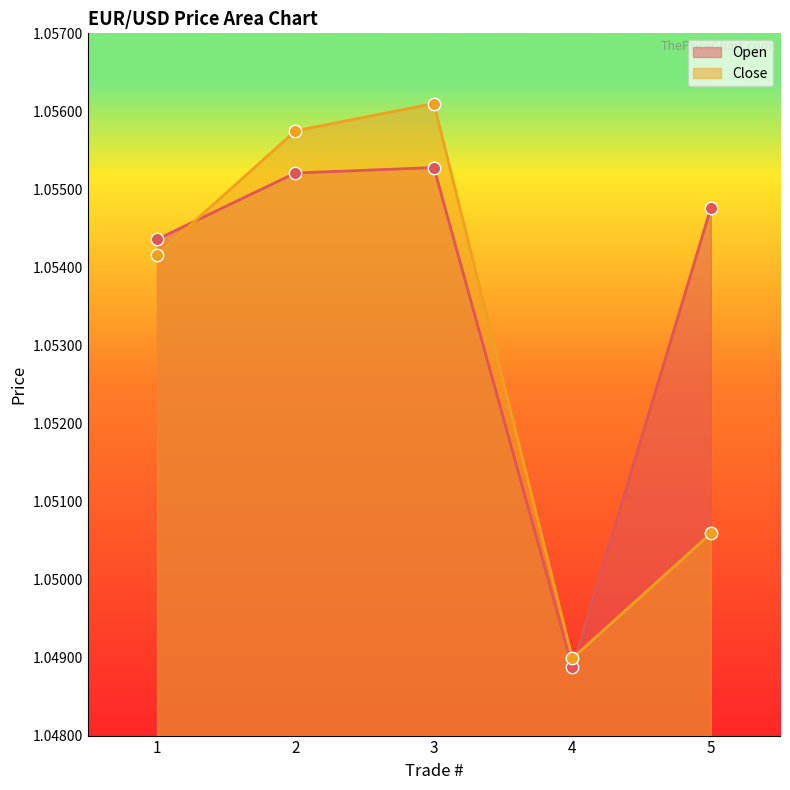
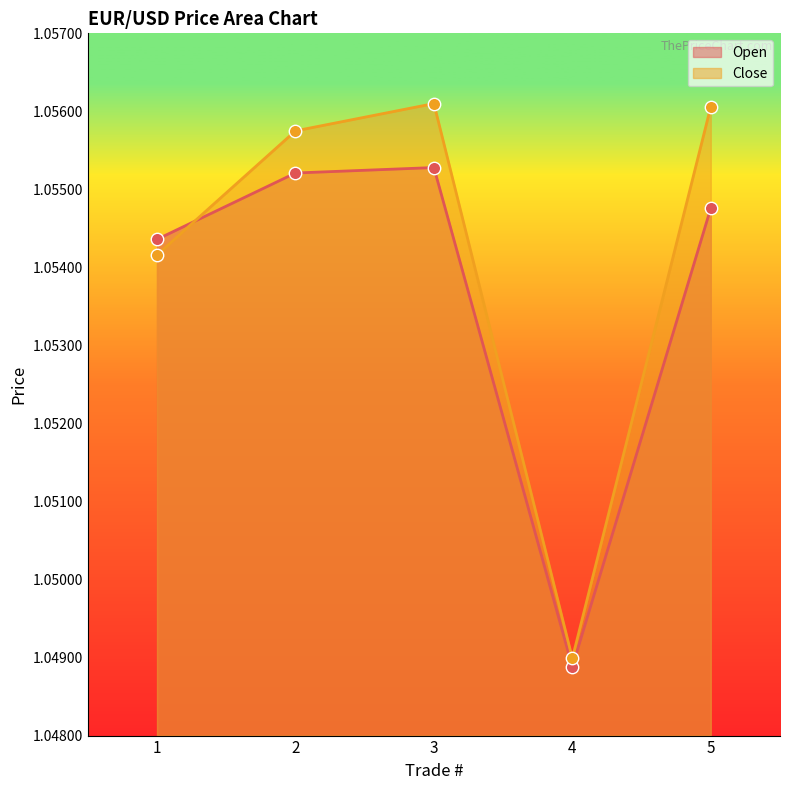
Close, 5: 1.0506 -> 1.0561
